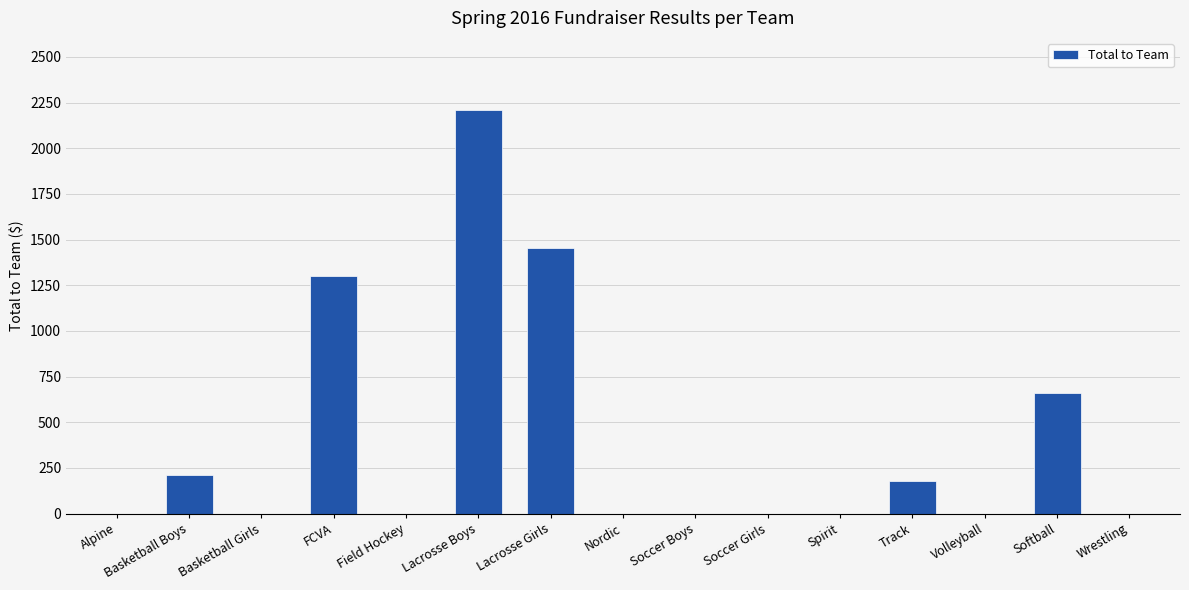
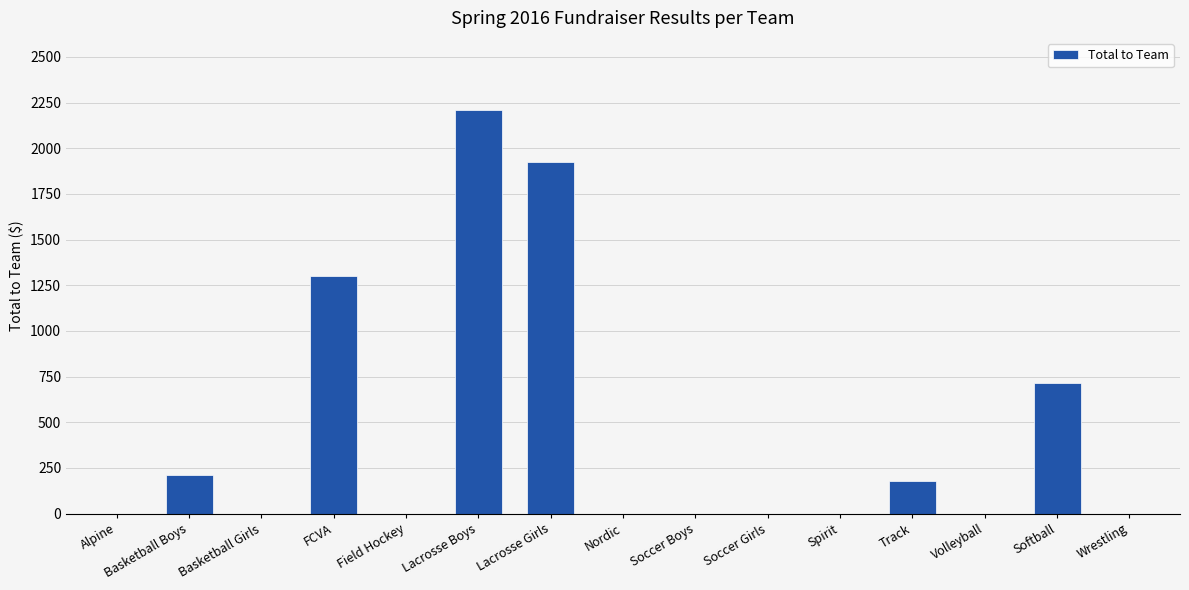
Lacrosse Girls: 1450 -> 1920
Softball: 660 -> 720
